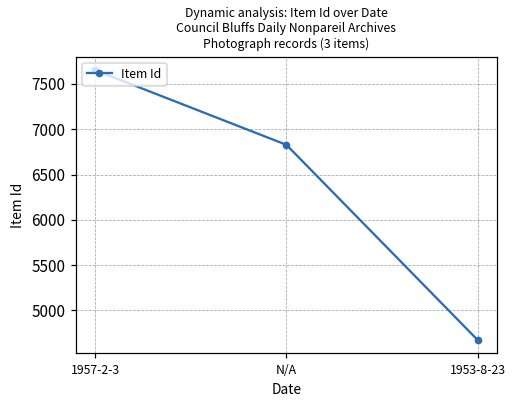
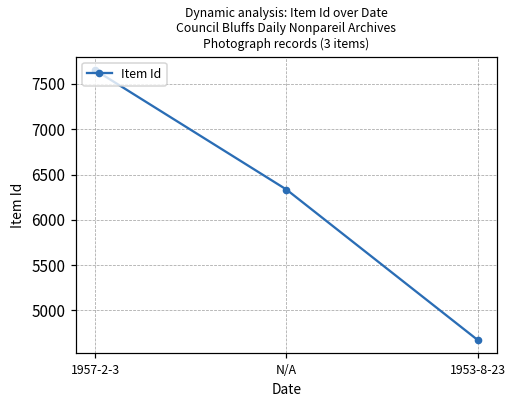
N/A: 6800 -> 6300
